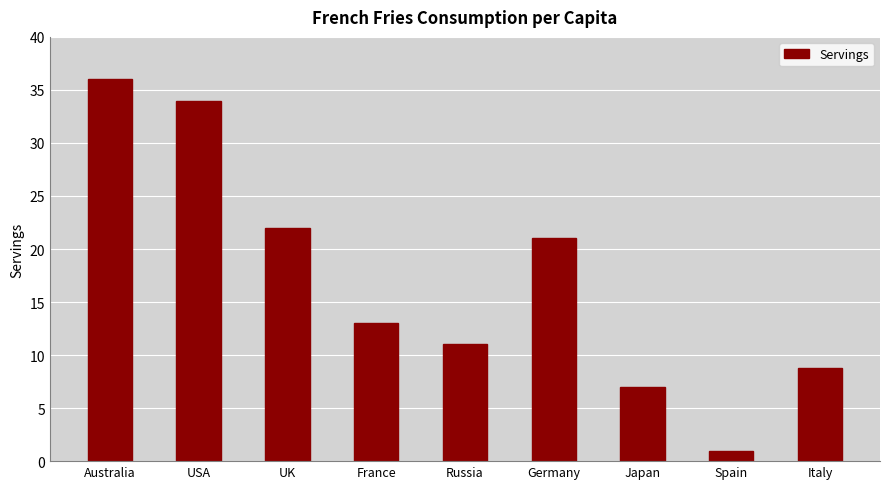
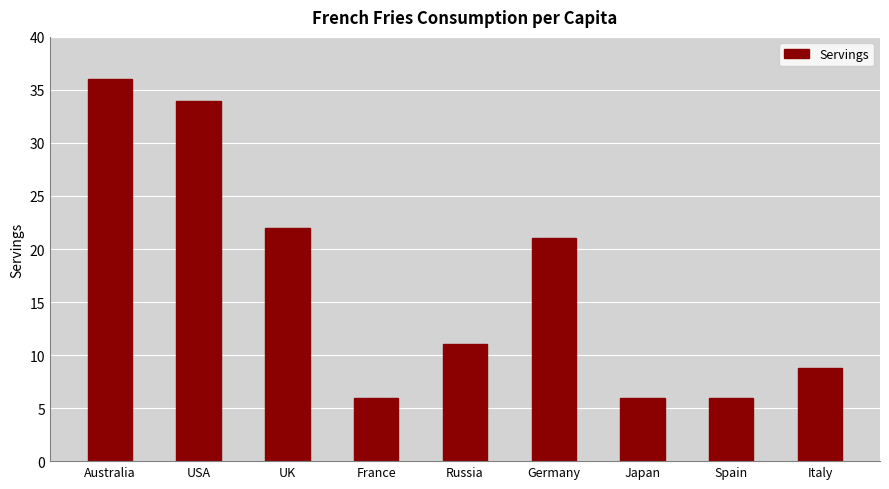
France: 13 -> 6
Japan: 7 -> 6
Spain: 1 -> 6
